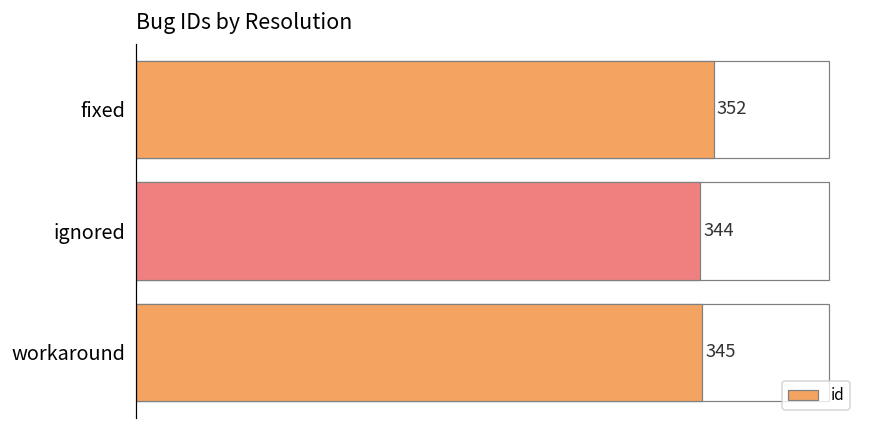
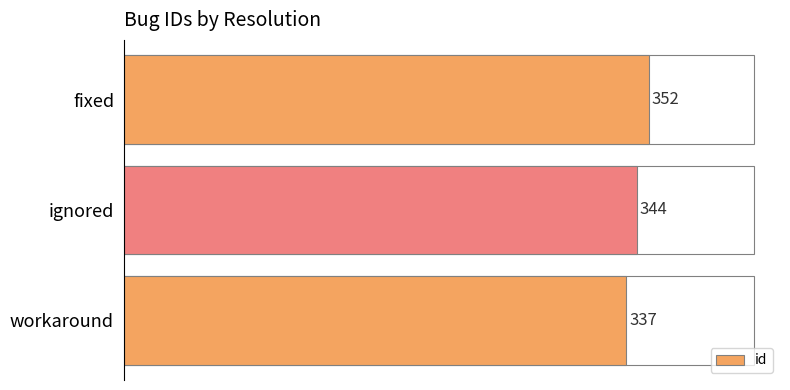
workaround: 345 -> 337
